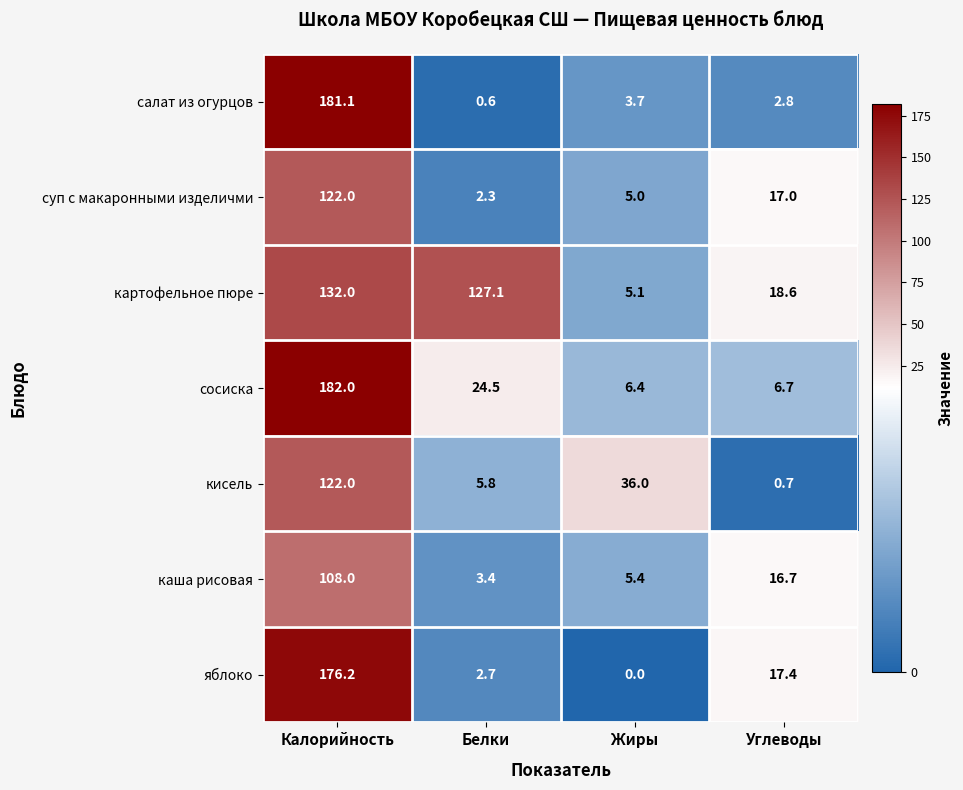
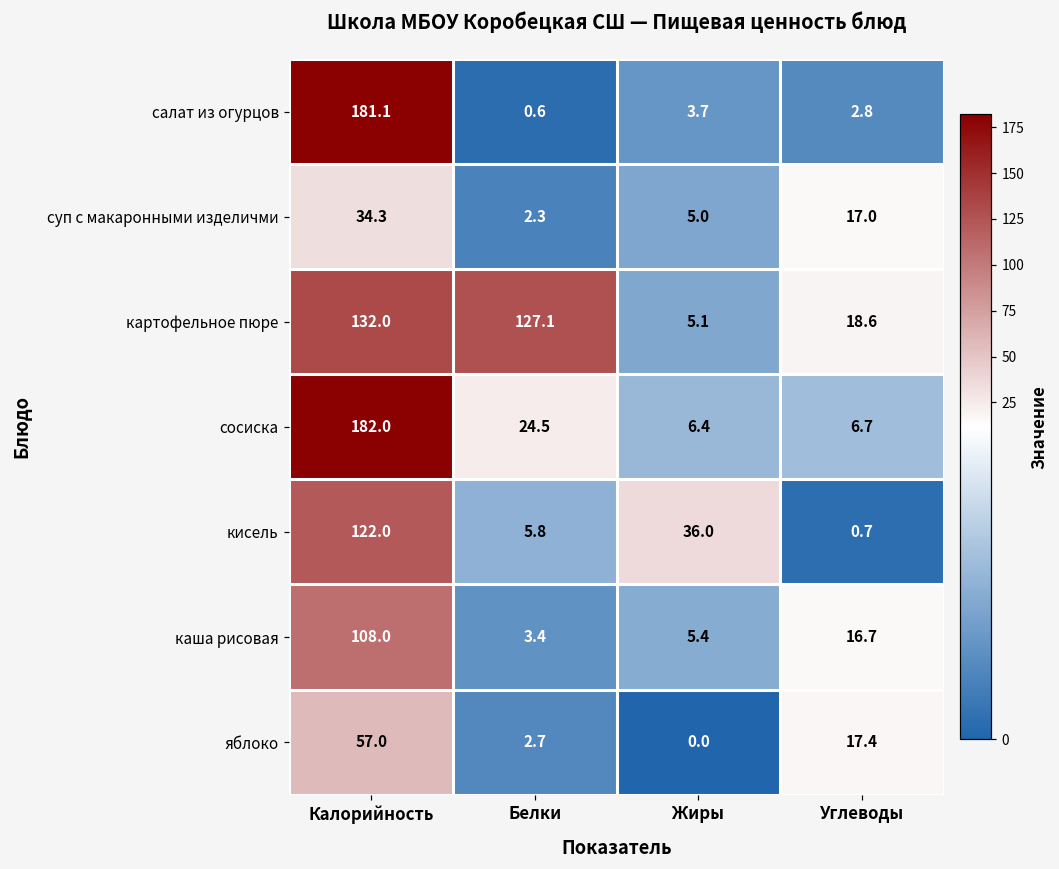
суп с макаронными изделичми, Калорийность: 122.0 -> 34.3
яблоко, Калорийность: 176.2 -> 57.0
